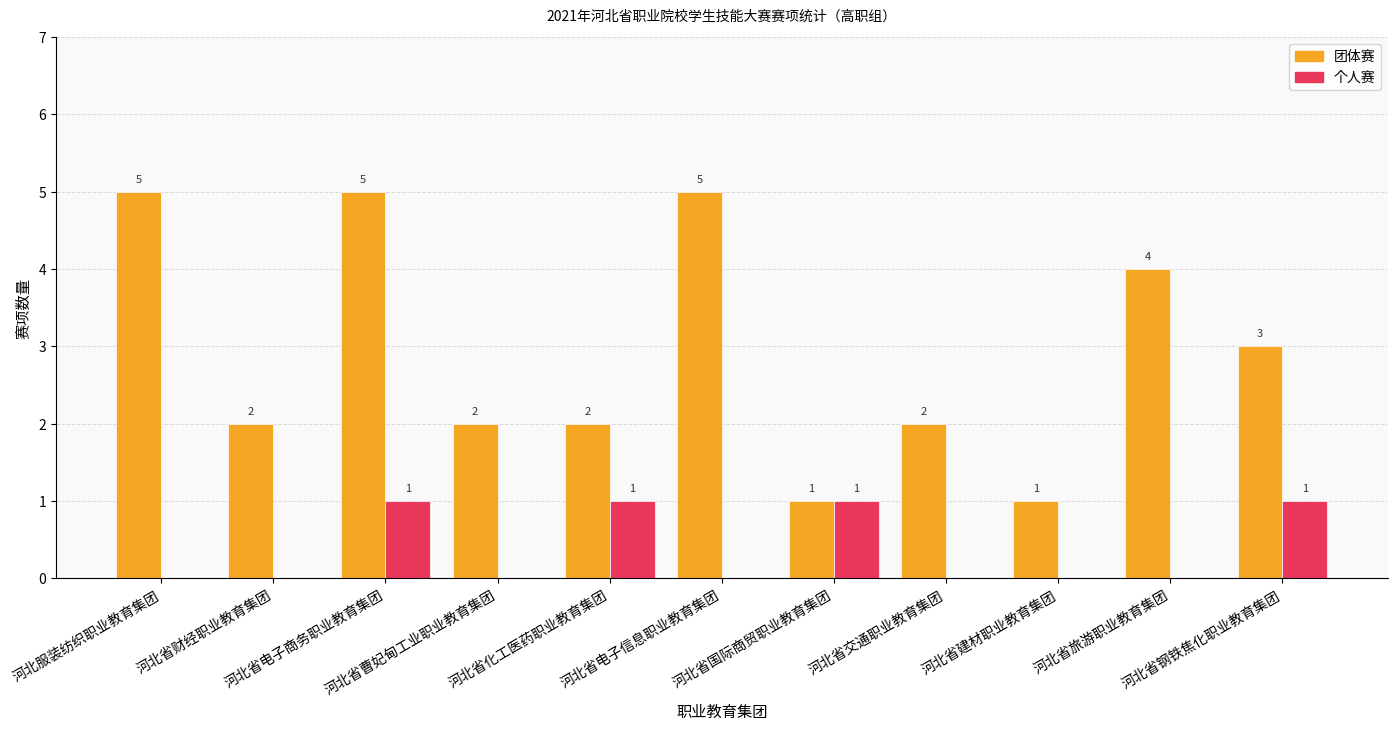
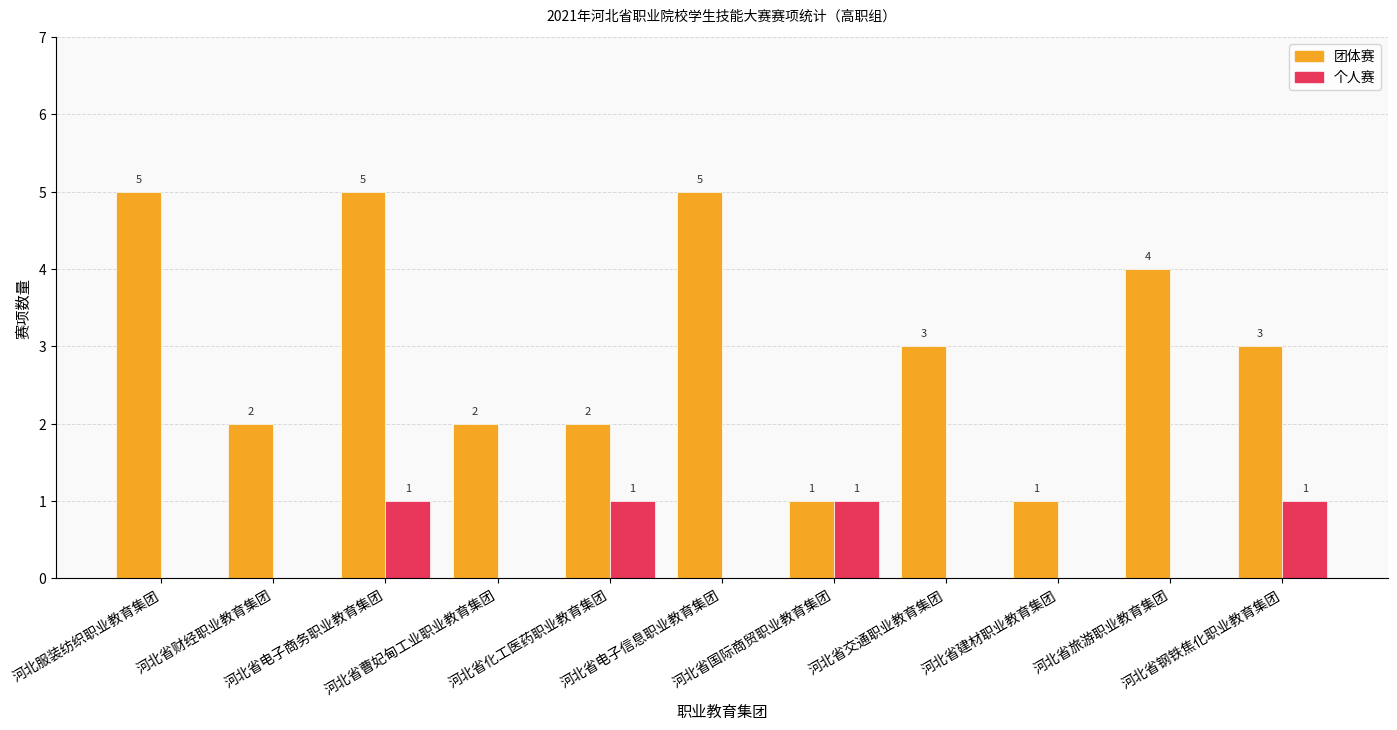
团体赛, 河北省交通职业教育集团: 2 -> 3
